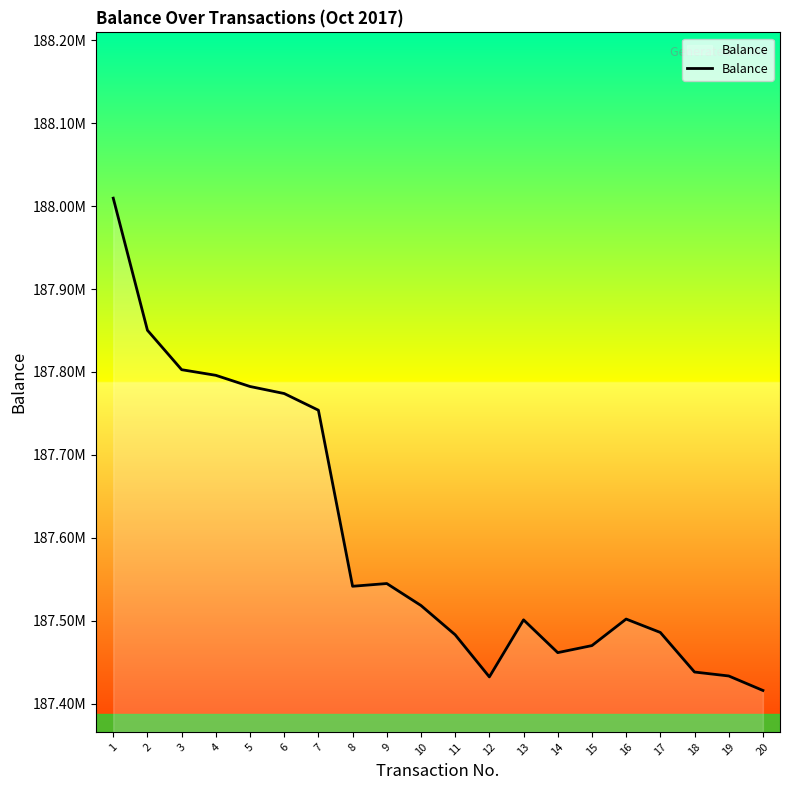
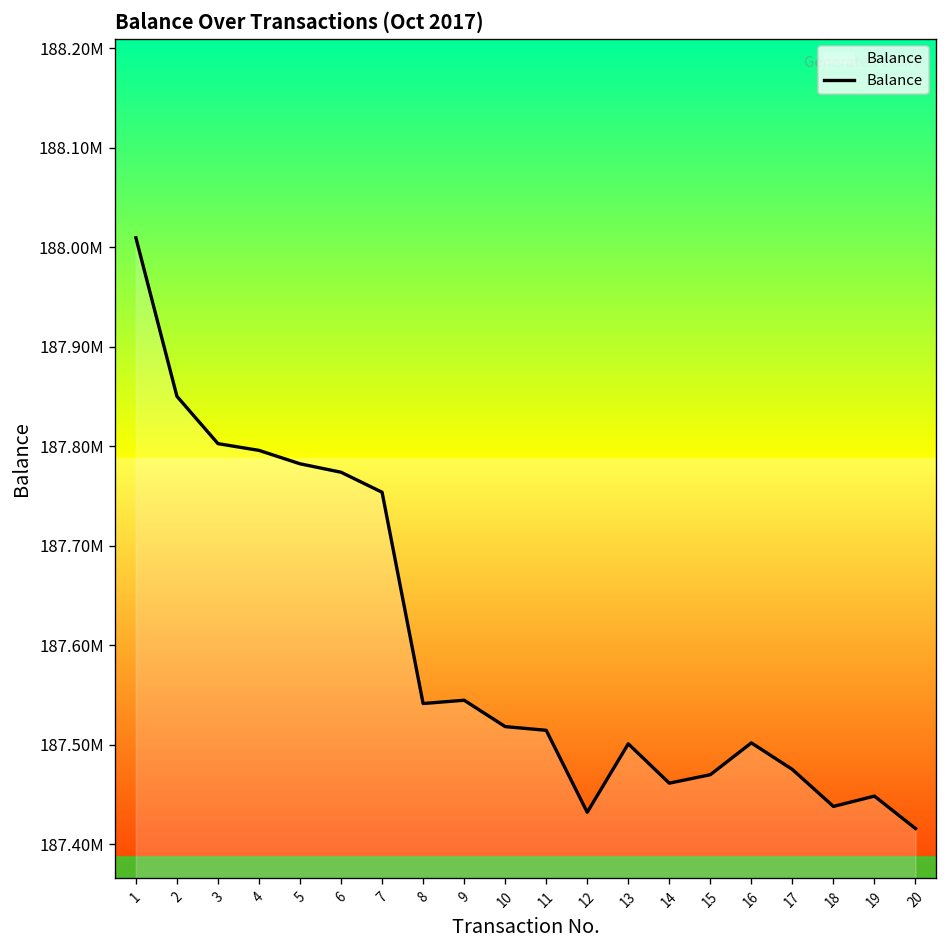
11: 187480000 -> 187510000
17: 187490000 -> 187480000
19: 187430000 -> 187450000
